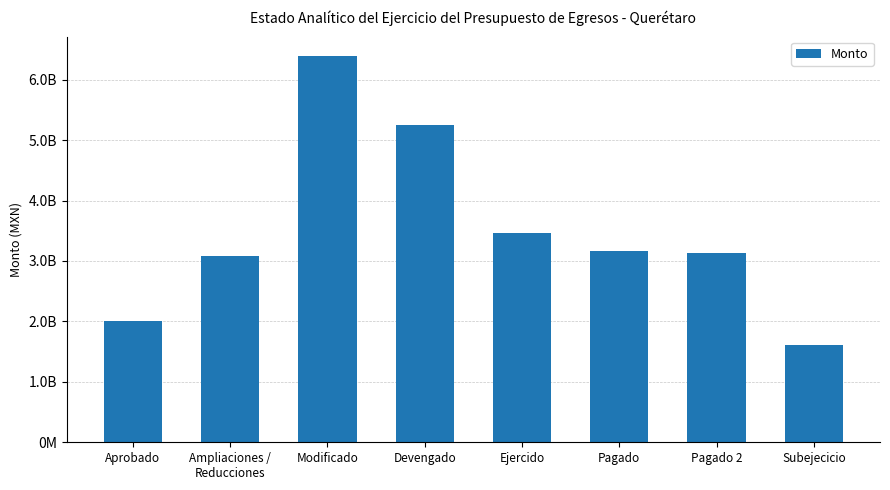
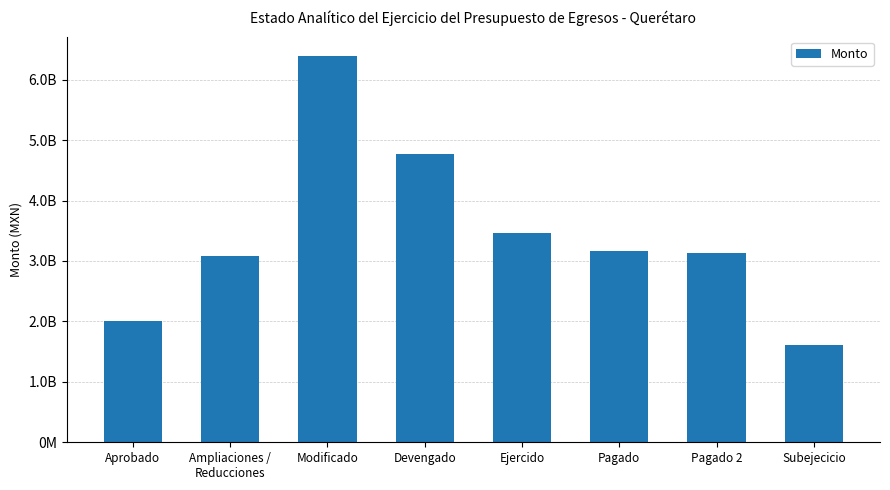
Devengado: 5200000000 -> 4800000000
